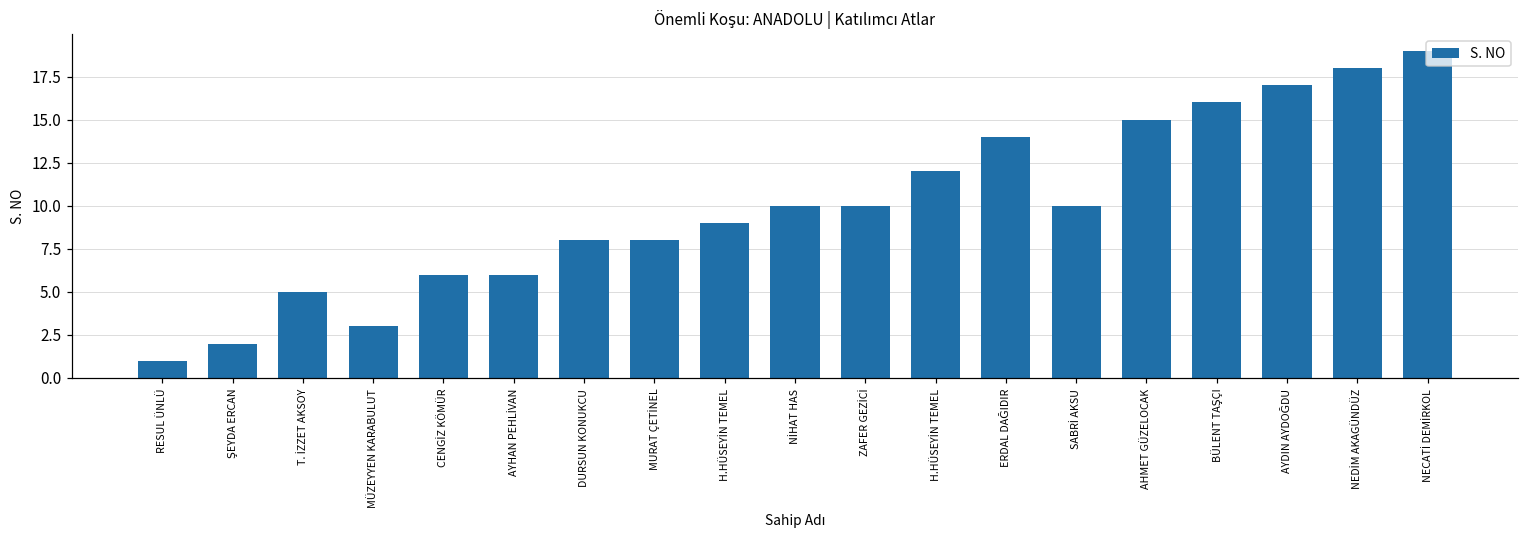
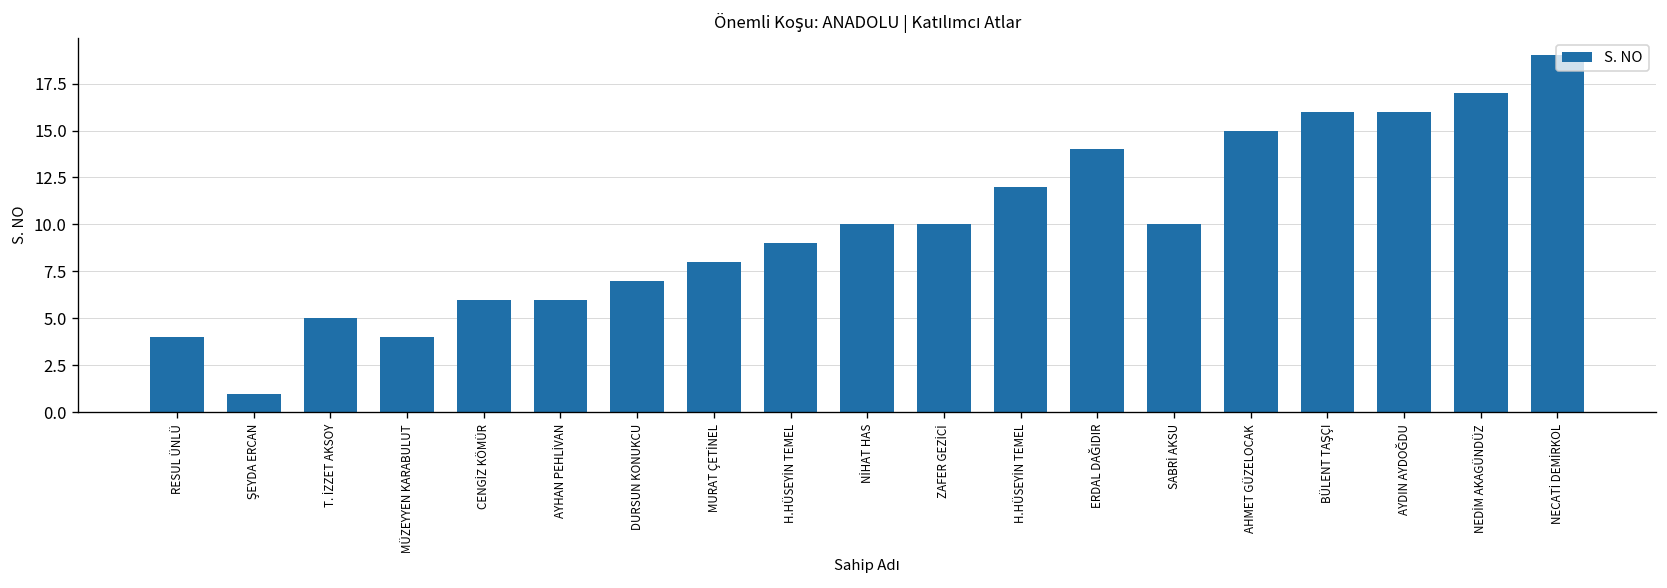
RESUL ÜNLÜ: 1 -> 4
ŞEYDA ERCAN: 2 -> 1
MÜZEYYEN KARABULUT: 3 -> 4
DURSUN KONUKCU: 8 -> 7
AYDIN AYDOĞDU: 17 -> 16
NEDİM AKAGÜNDÜZ: 18 -> 17
